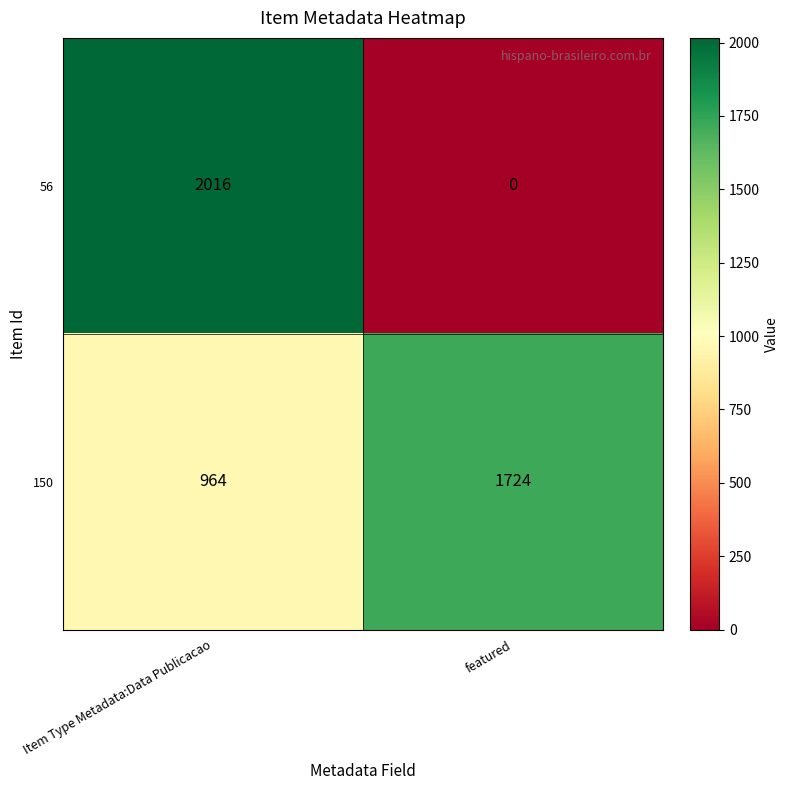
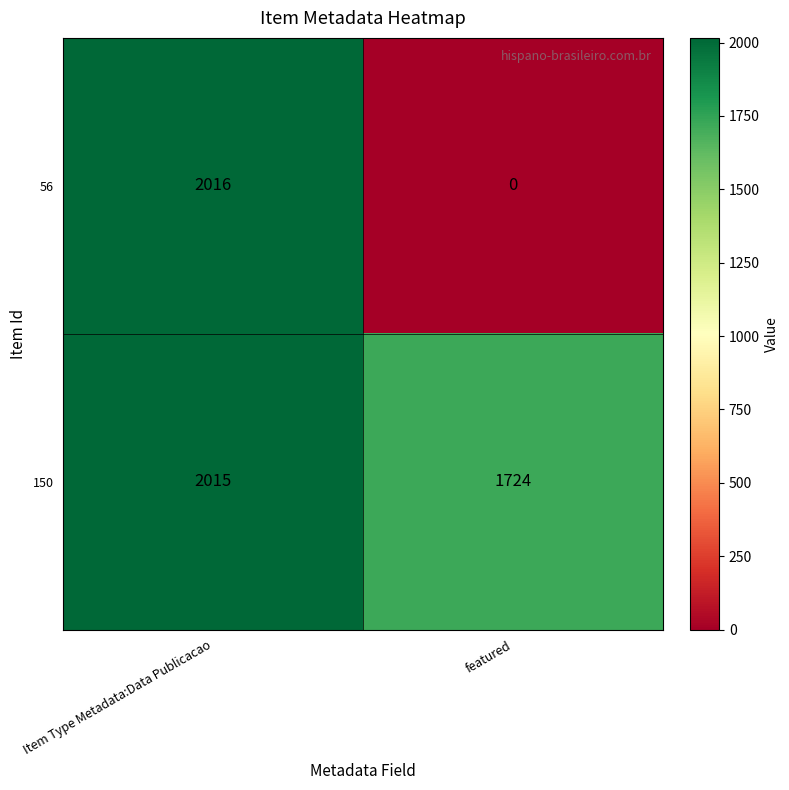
150, Item Type Metadata:Data Publicacao: 964 -> 2015
